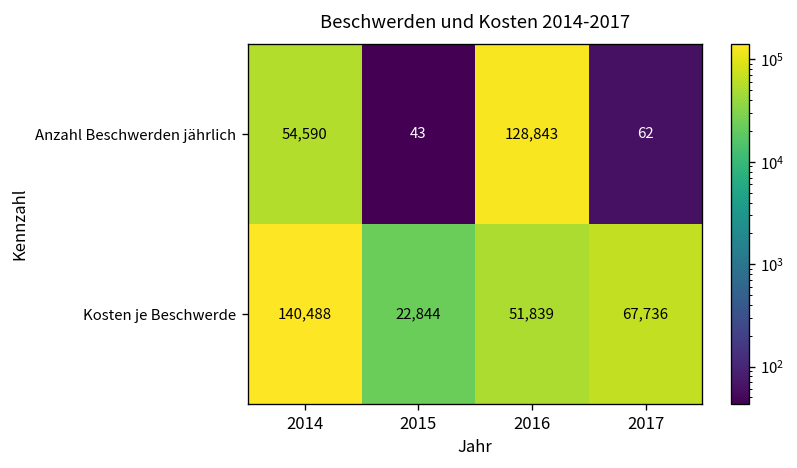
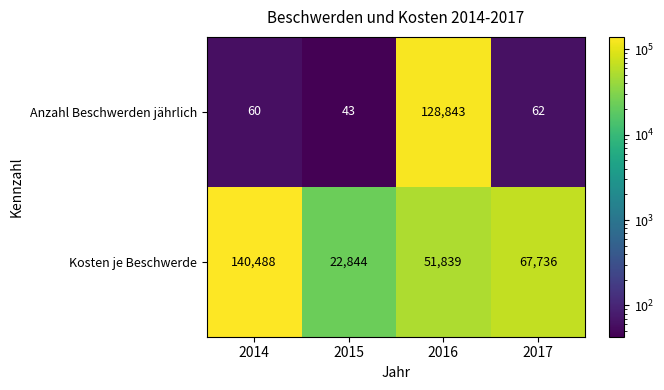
Anzahl Beschwerden jährlich, 2014: 54,590 -> 60
